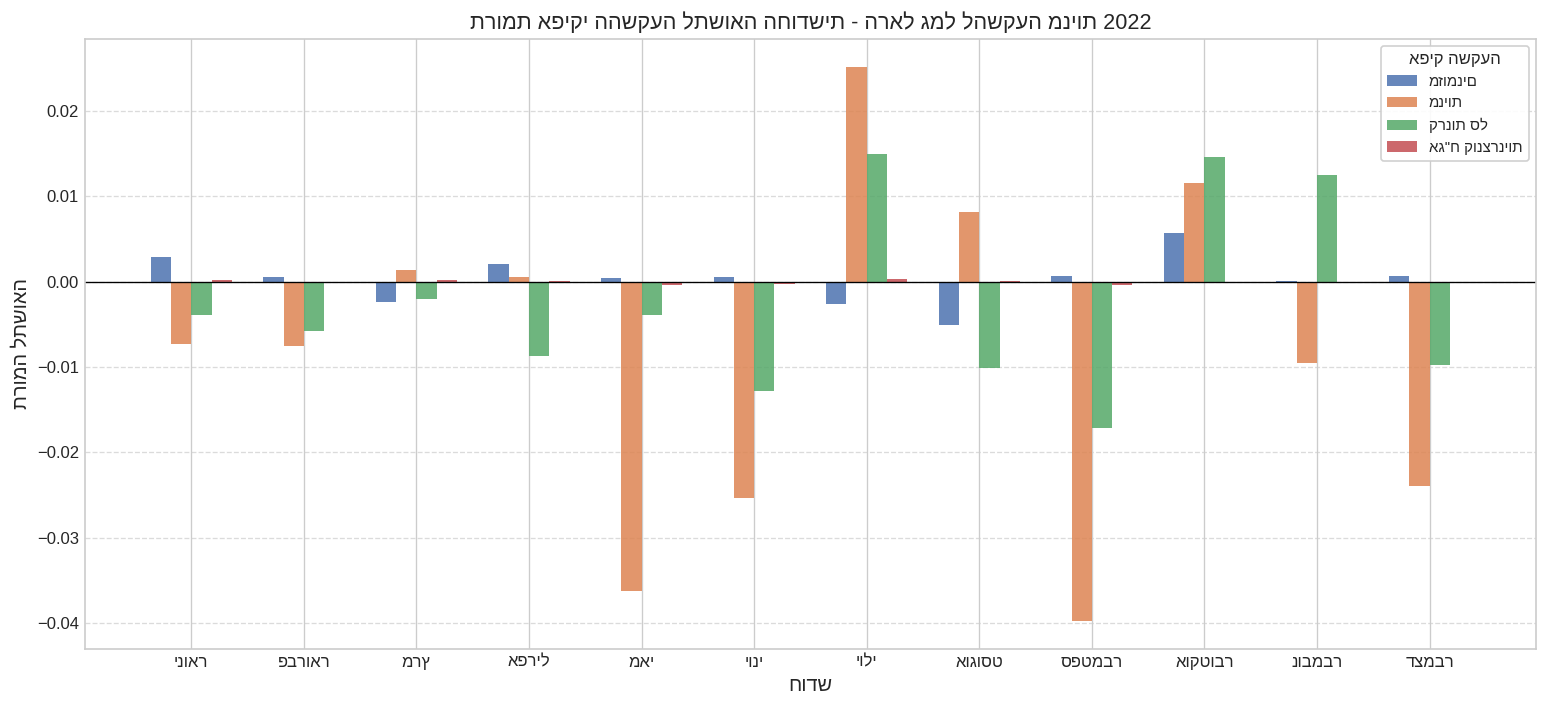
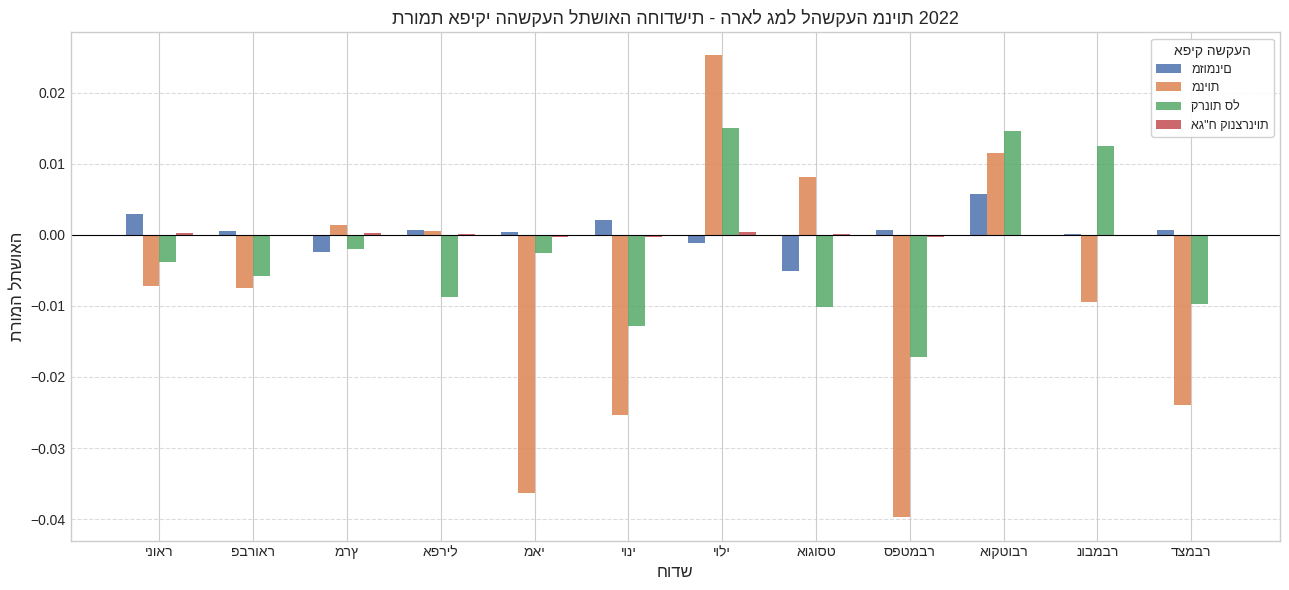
מזומנים, אפריל: 0.002 -> 0.001
קרנות סל, מאי: -0.004 -> -0.003
מזומנים, יוני: 0.001 -> 0.002
מזומנים, יולי: -0.003 -> -0.001
